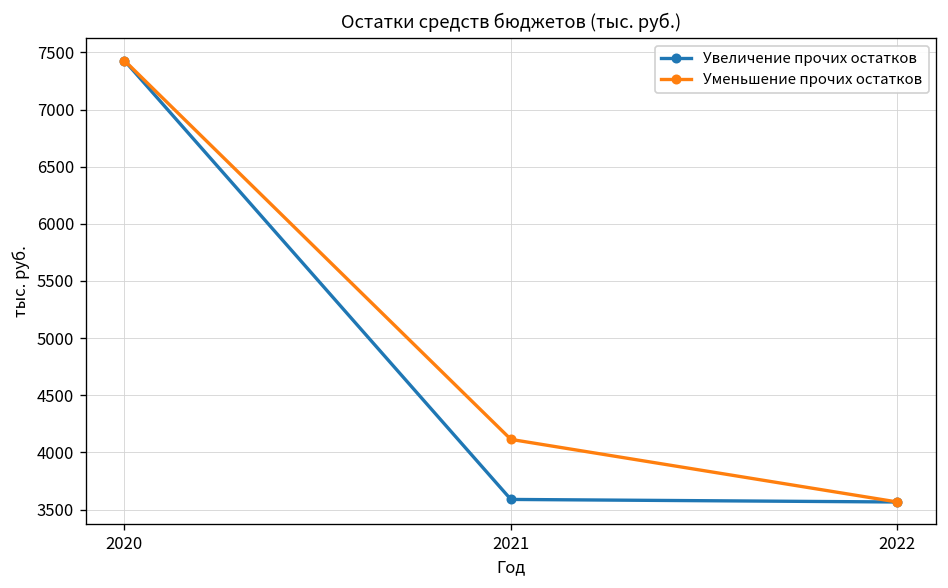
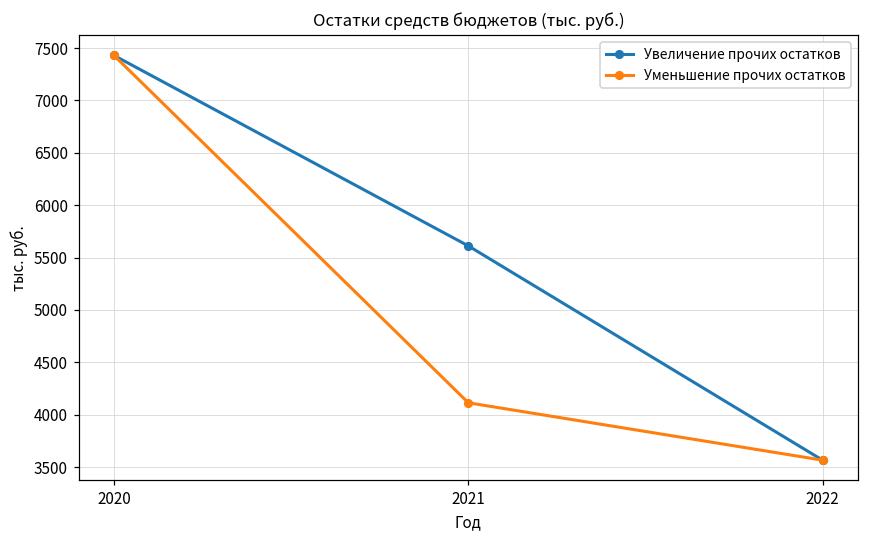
Увеличение прочих остатков, 2021: 3600 -> 5600
